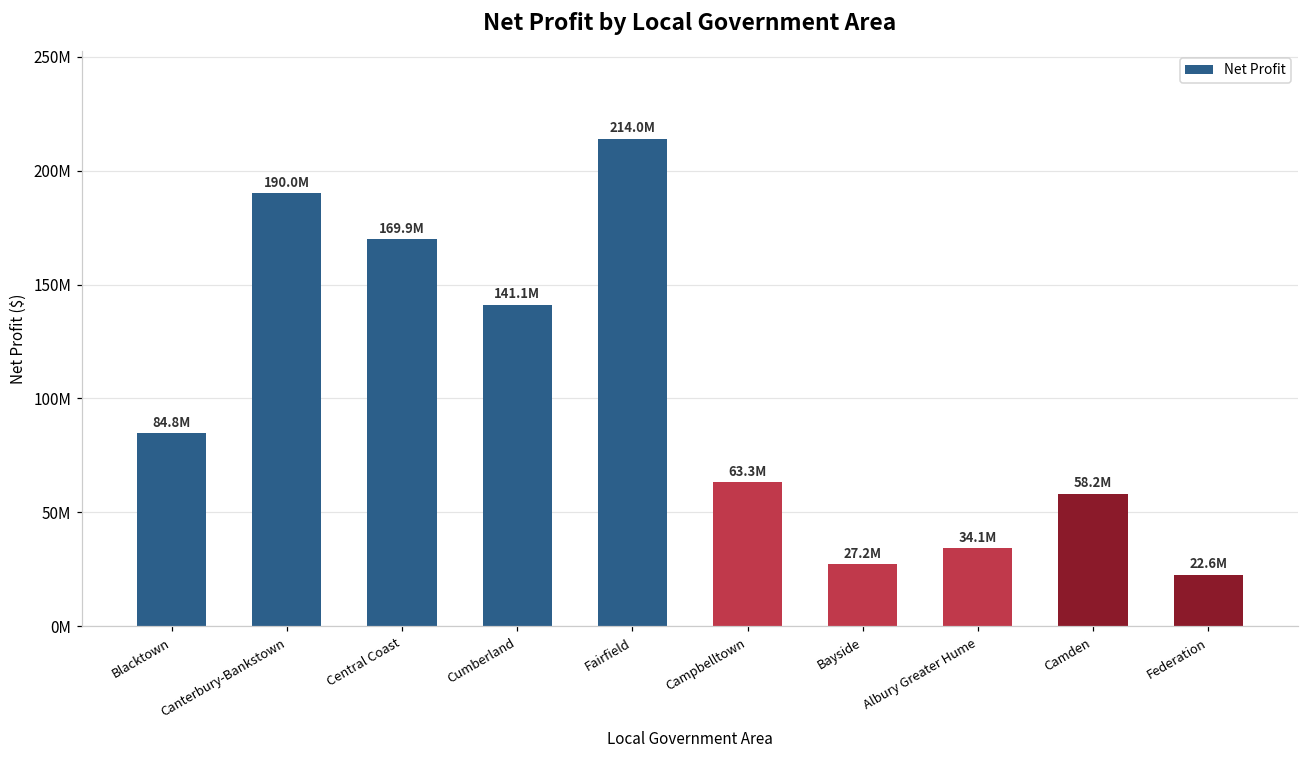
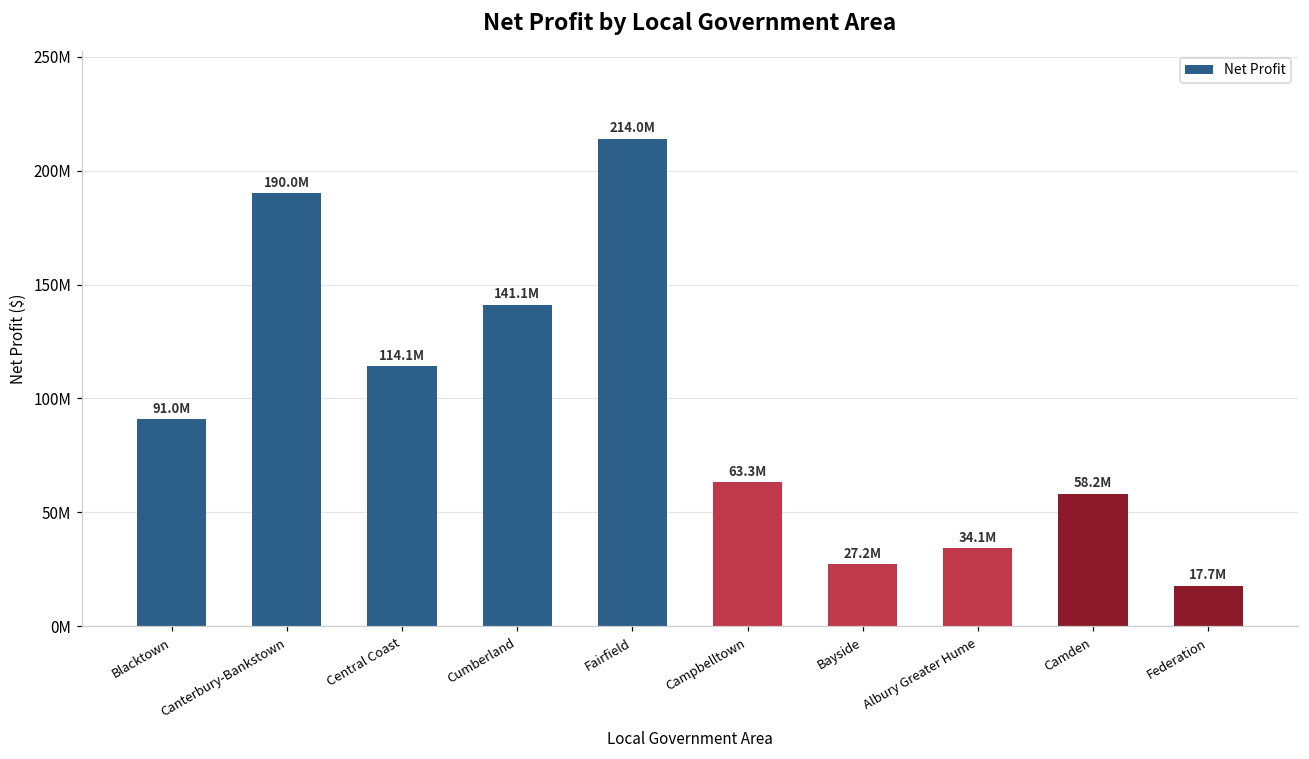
Blacktown: 84.8M -> 91.0M
Central Coast: 169.9M -> 114.1M
Federation: 22.6M -> 17.7M
